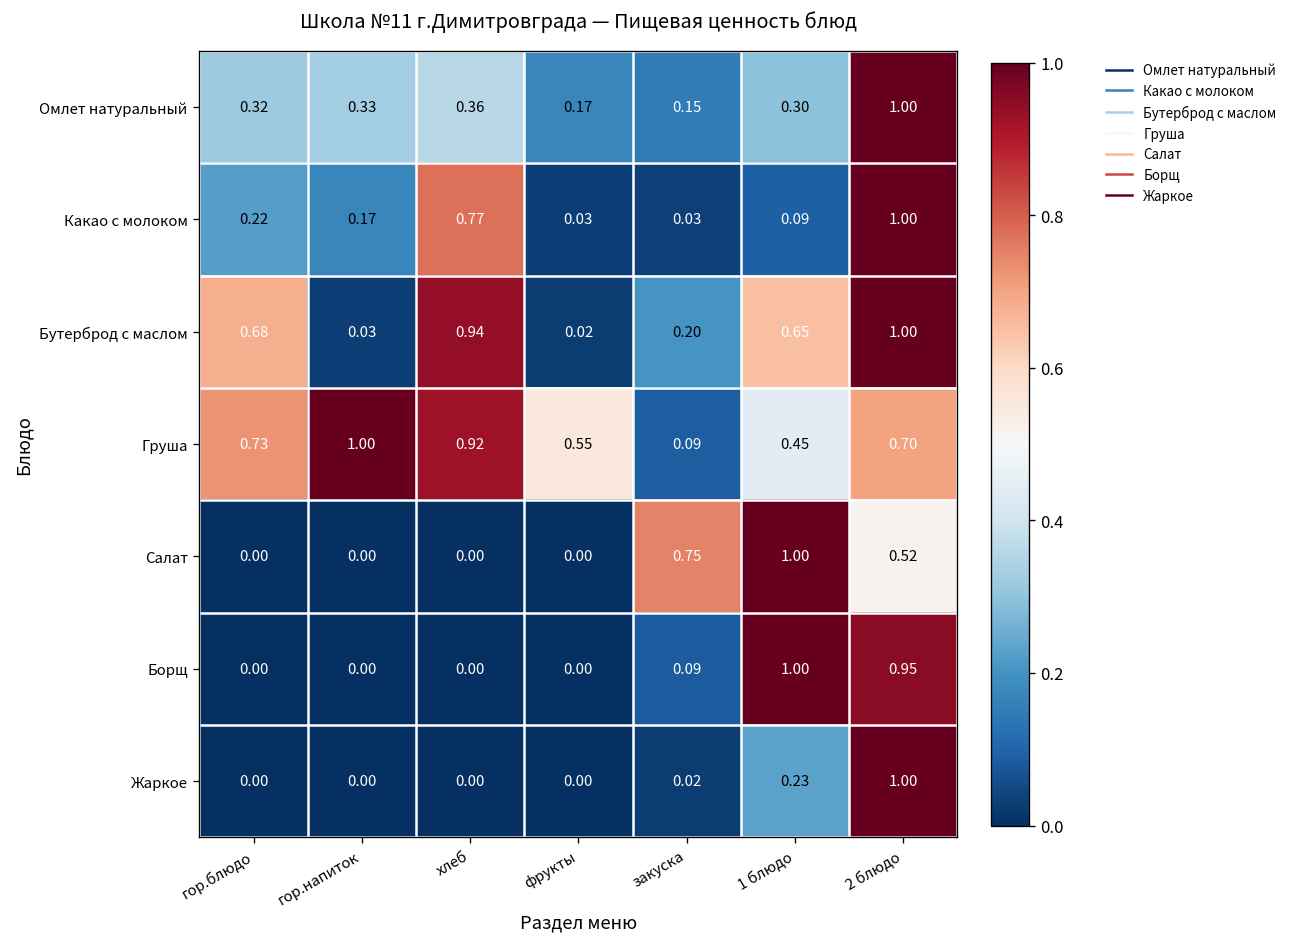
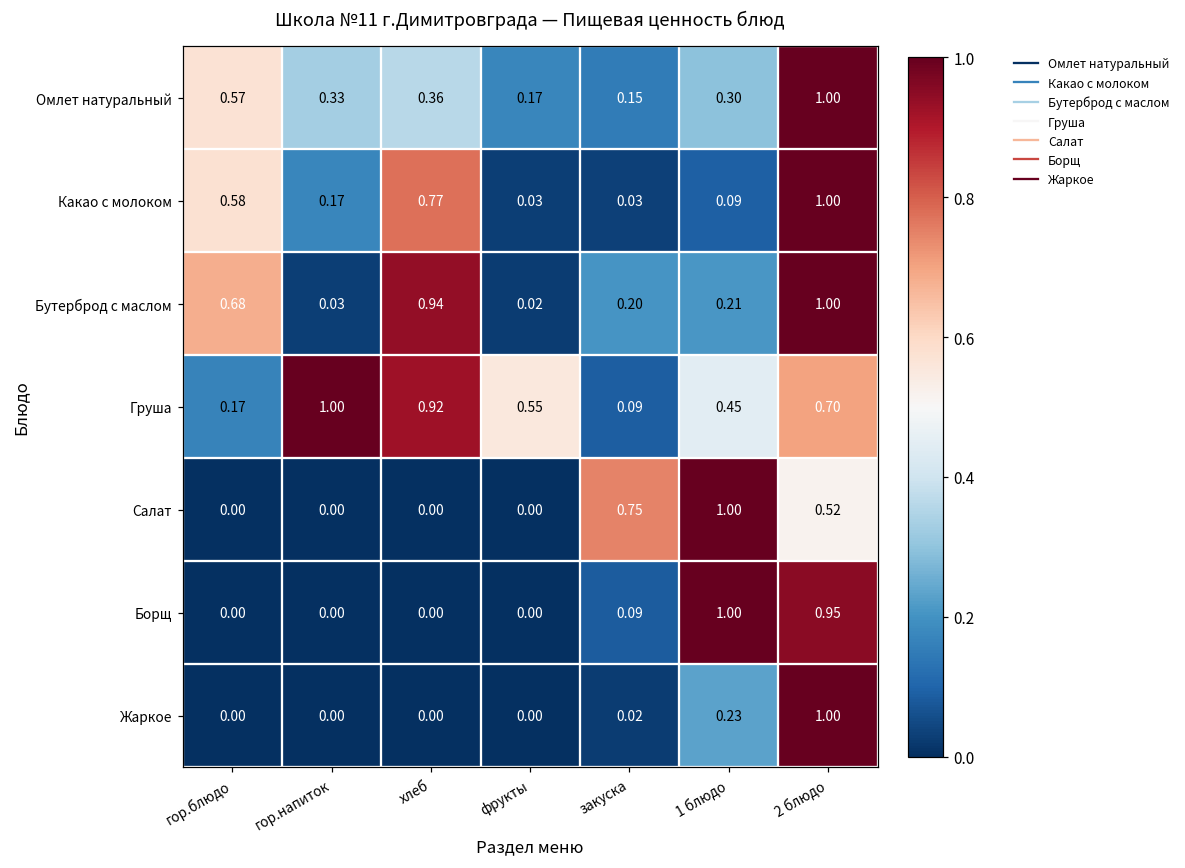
Омлет натуральный, гор.блюдо: 0.32 -> 0.57
Какао с молоком, гор.блюдо: 0.22 -> 0.58
Бутерброд с маслом, 1 блюдо: 0.65 -> 0.21
Груша, гор.блюдо: 0.73 -> 0.17
